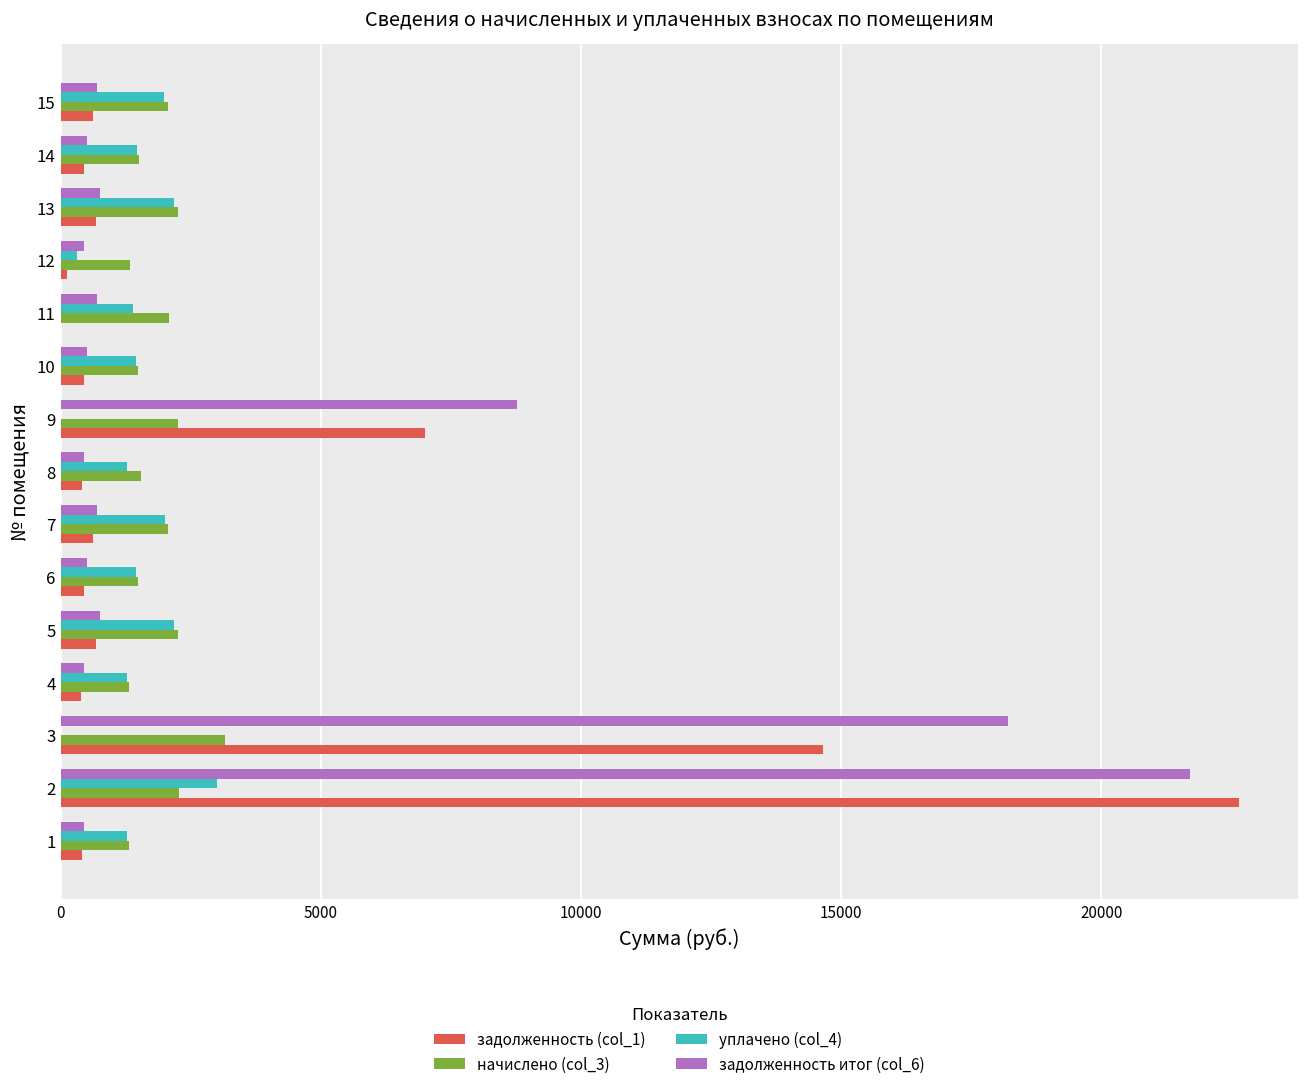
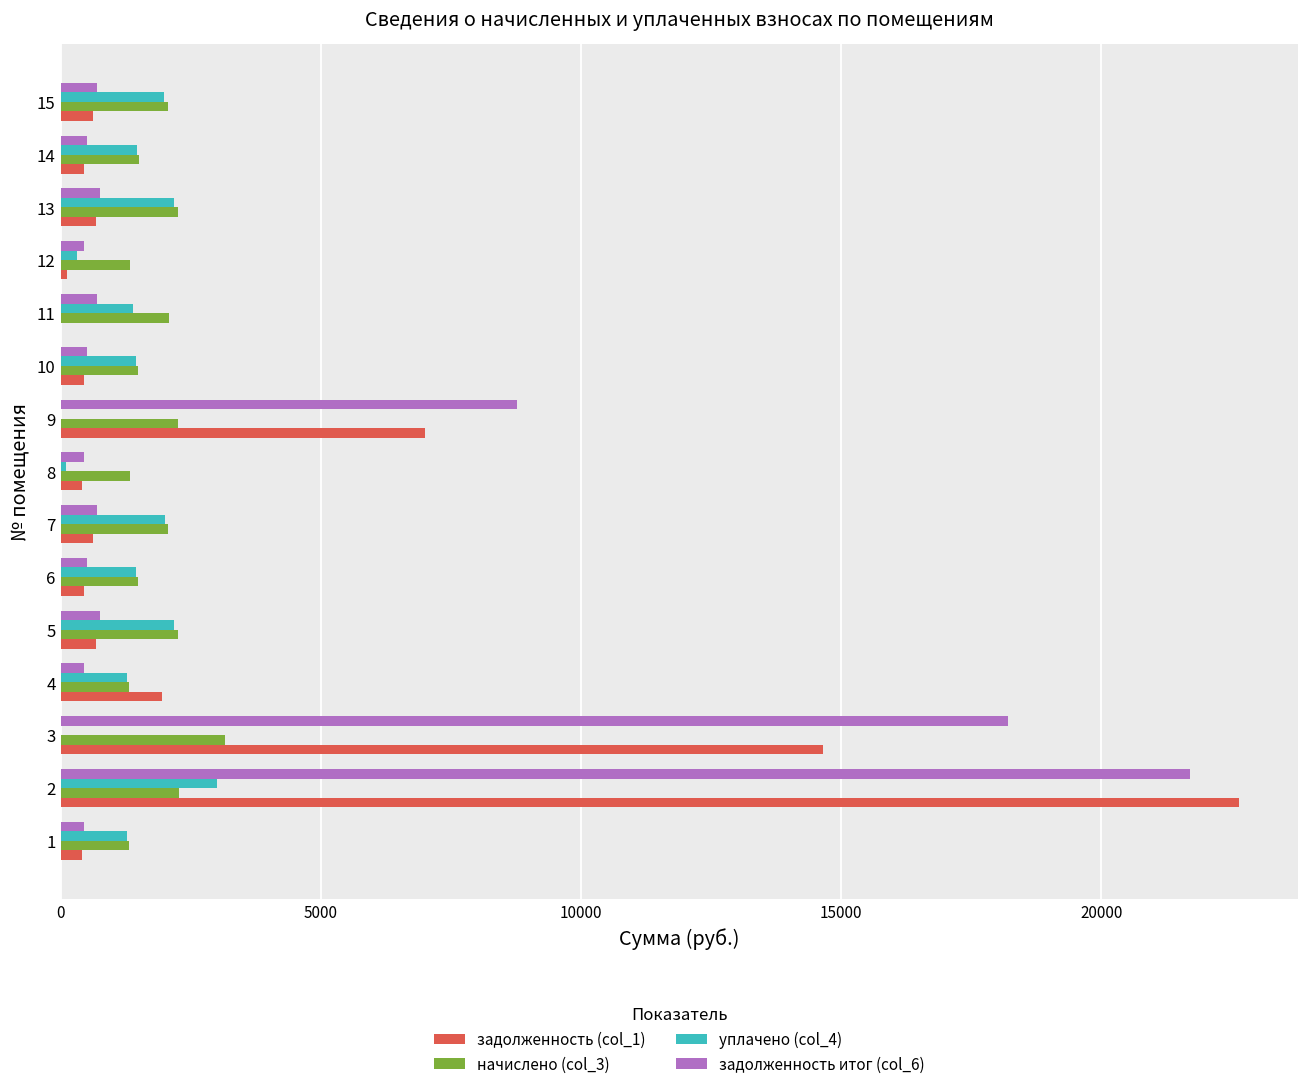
уплачено (col_4), 8: 1300 -> 100
начислено (col_3), 8: 1500 -> 1300
задолженность (col_1), 4: 400 -> 1900
